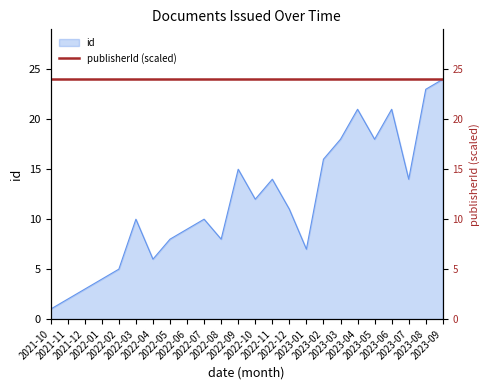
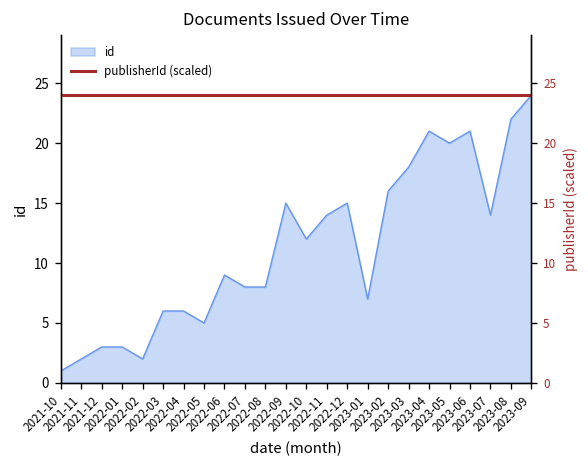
id, 2022-01: 4 -> 3
id, 2022-02: 5 -> 2
id, 2022-03: 10 -> 6
id, 2022-05: 8 -> 5
id, 2022-07: 10 -> 8
id, 2022-12: 11 -> 15
id, 2023-05: 18 -> 20
id, 2023-08: 23 -> 22
